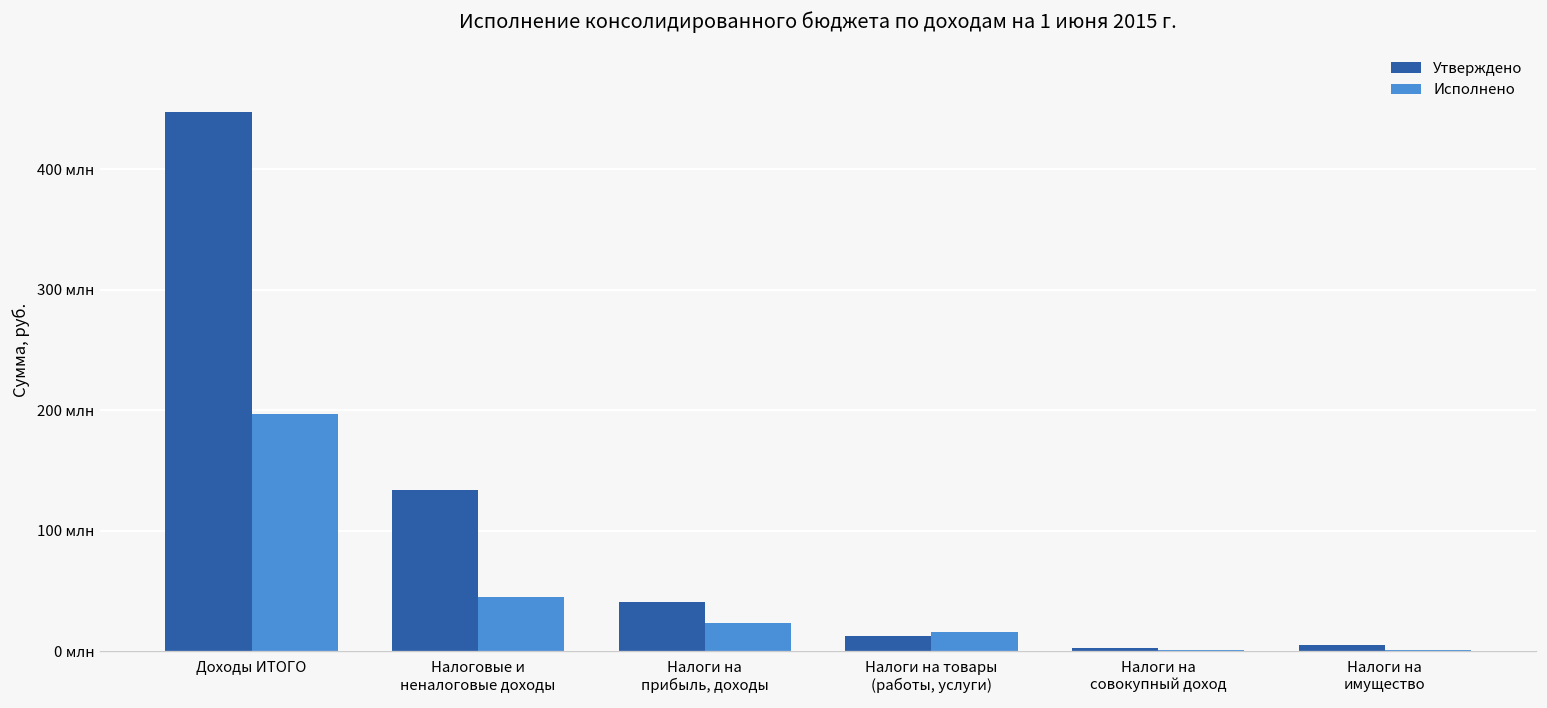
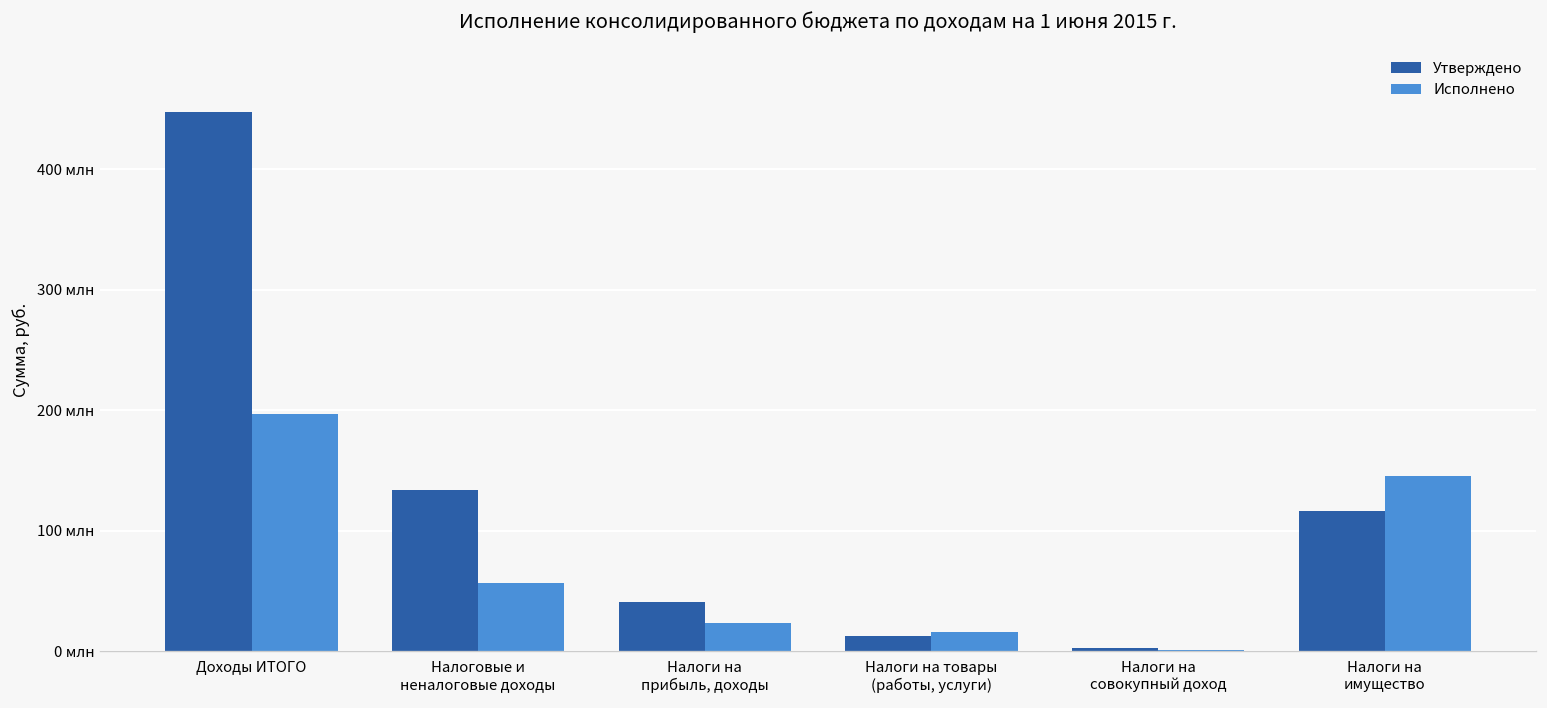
Исполнено, Налоговые и неналоговые доходы: 45 млн -> 57 млн
Утверждено, Налоги на имущество: 5 млн -> 116 млн
Исполнено, Налоги на имущество: 1 млн -> 145 млн
